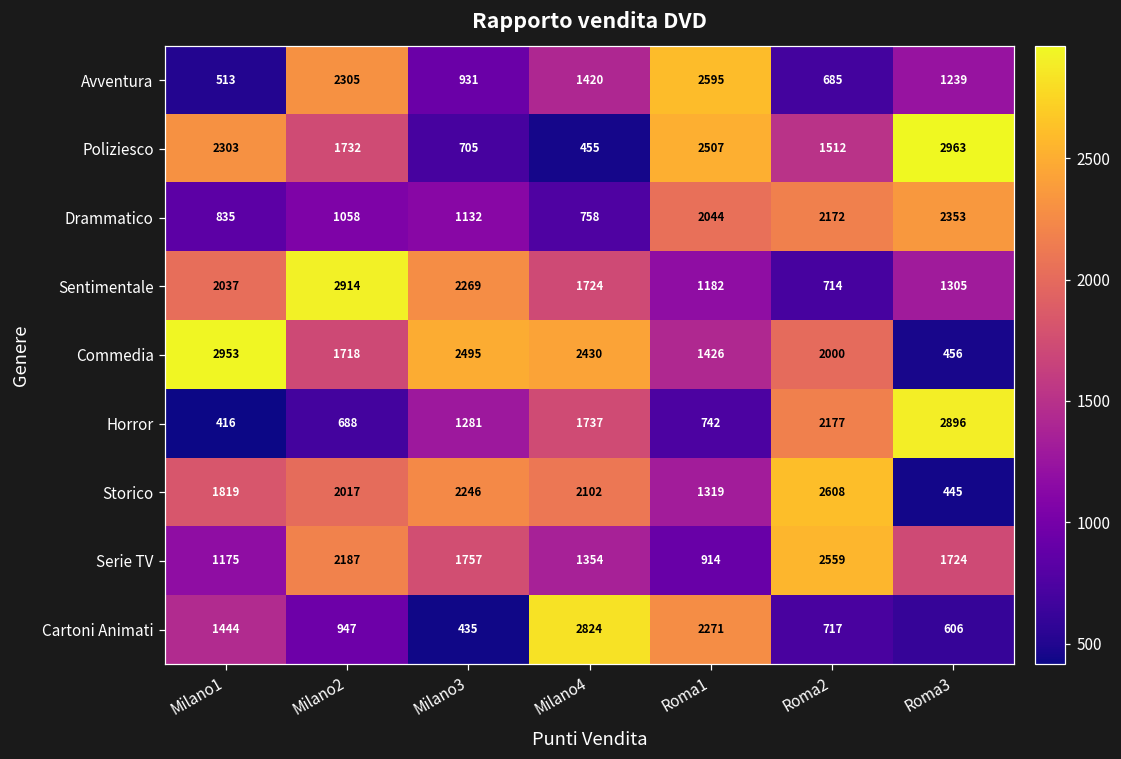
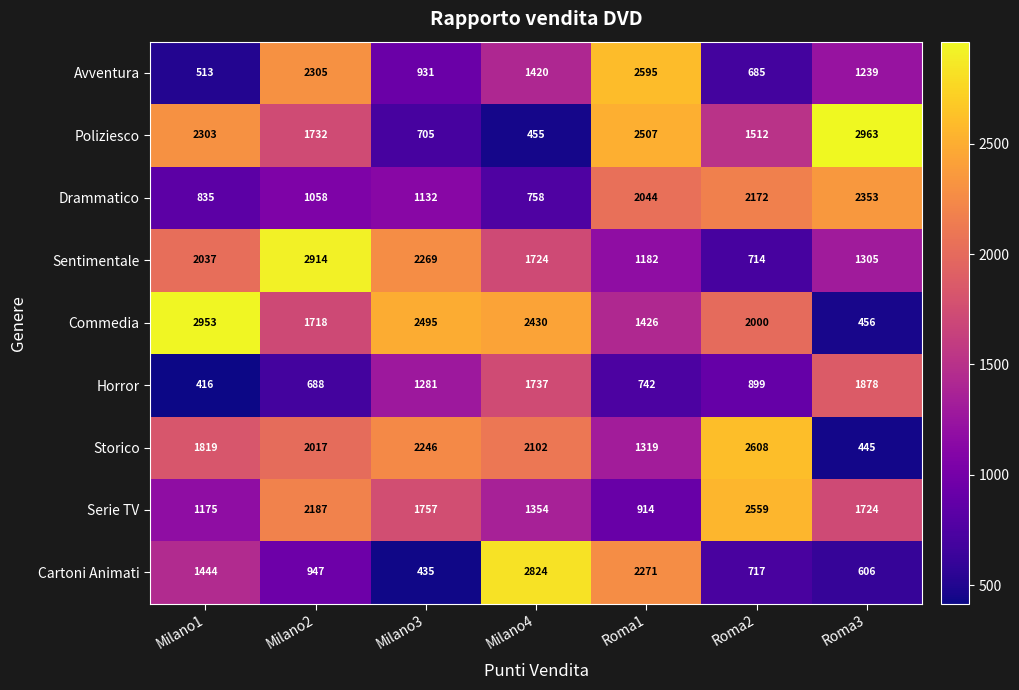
Horror, Roma2: 2177 -> 899
Horror, Roma3: 2896 -> 1878
